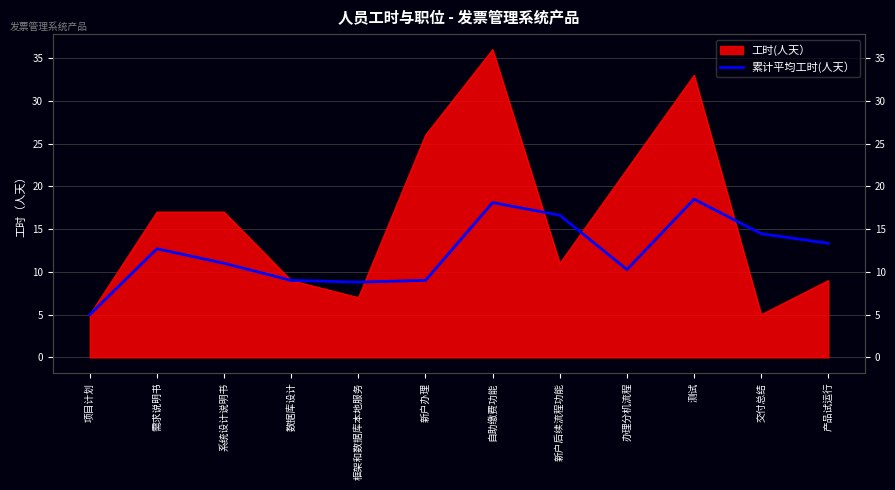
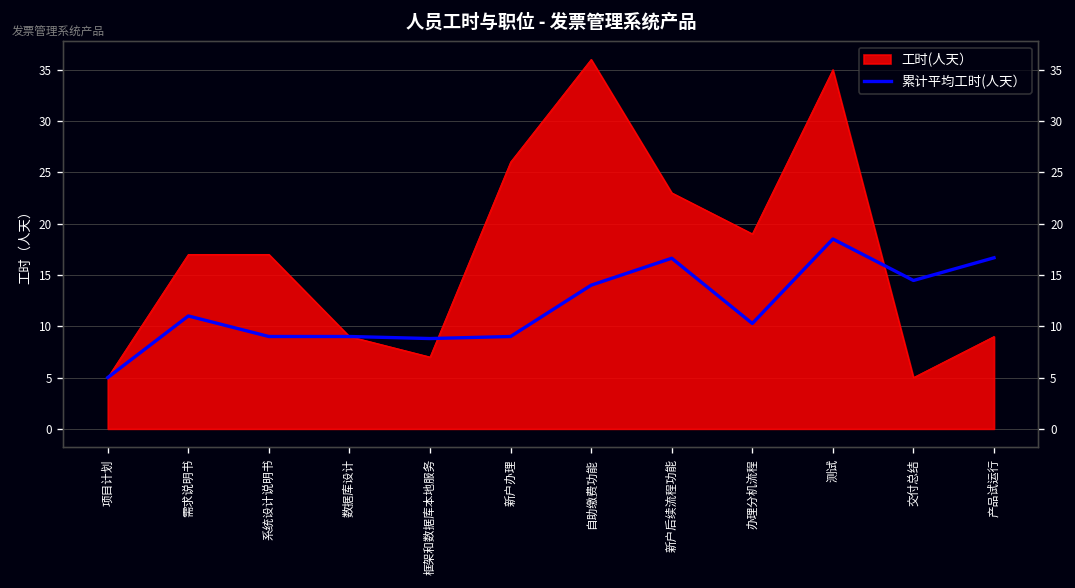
累计平均工时(人天）, 需求说明书: 13 -> 11
累计平均工时(人天）, 系统设计说明书: 11 -> 9
累计平均工时(人天）, 自助缴费功能: 18 -> 14
工时(人天）, 新户后续流程功能: 11 -> 23
工时(人天）, 办理分机流程: 22 -> 19
工时(人天）, 测试: 33 -> 35
累计平均工时(人天）, 产品试运行: 13 -> 17
